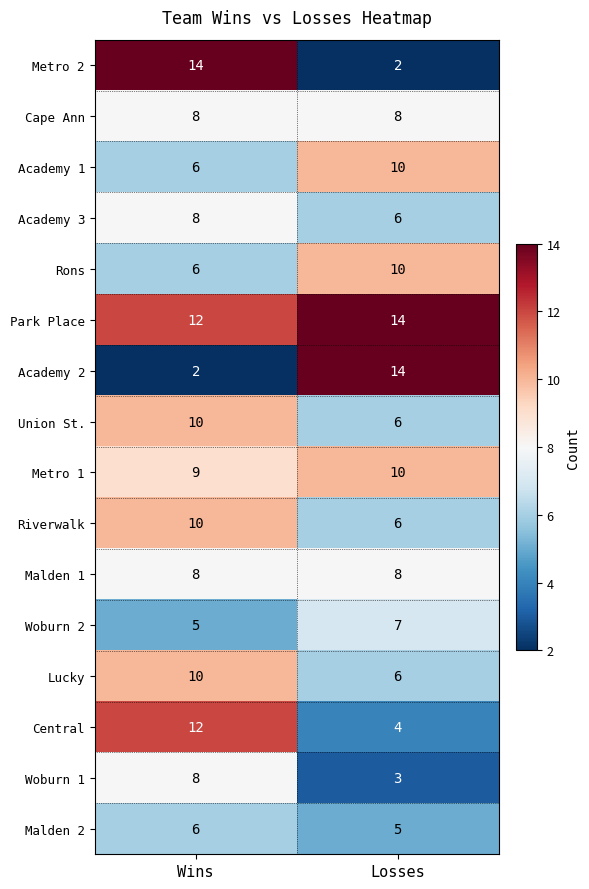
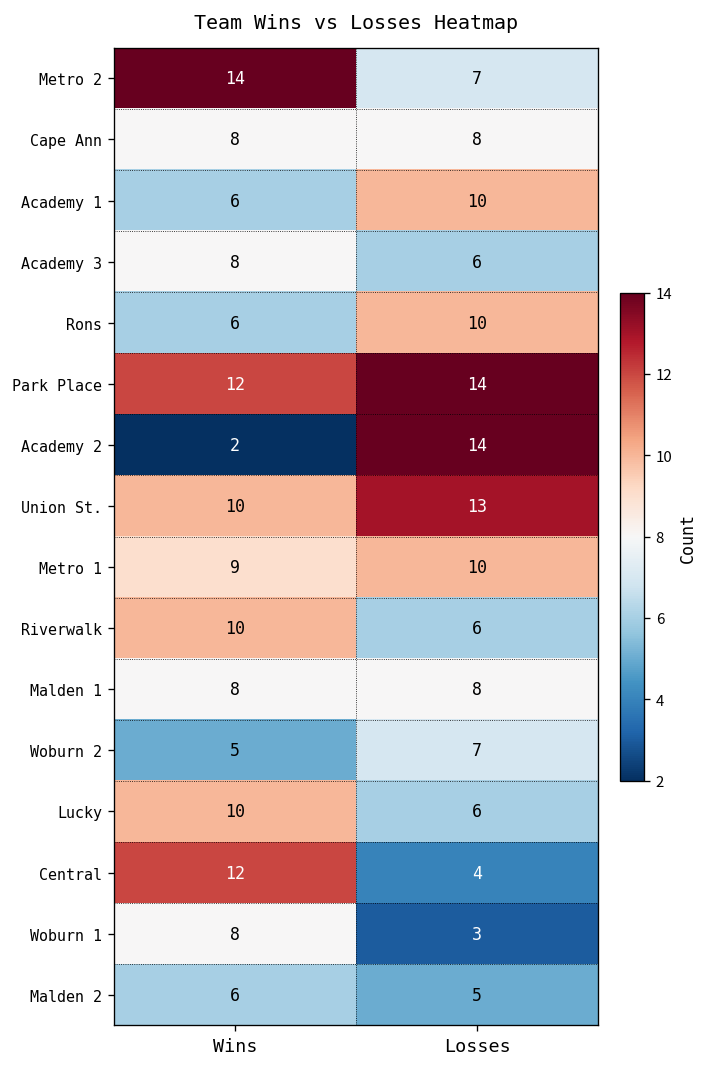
Metro 2, Losses: 2 -> 7
Union St., Losses: 6 -> 13
